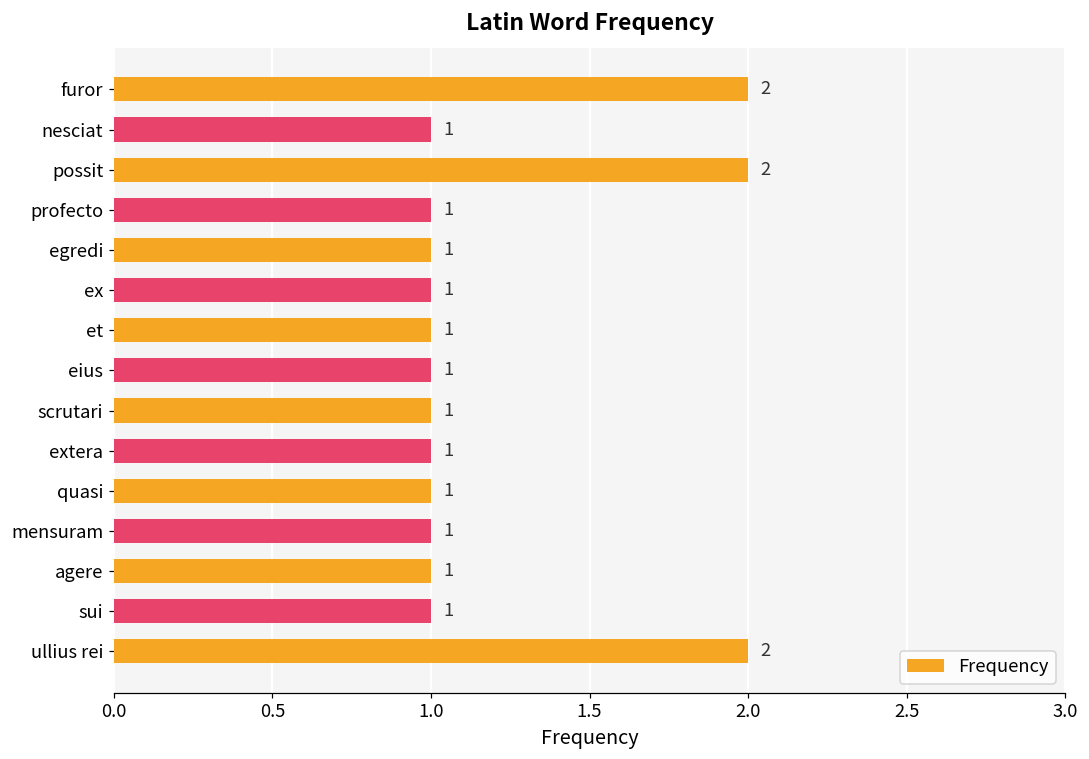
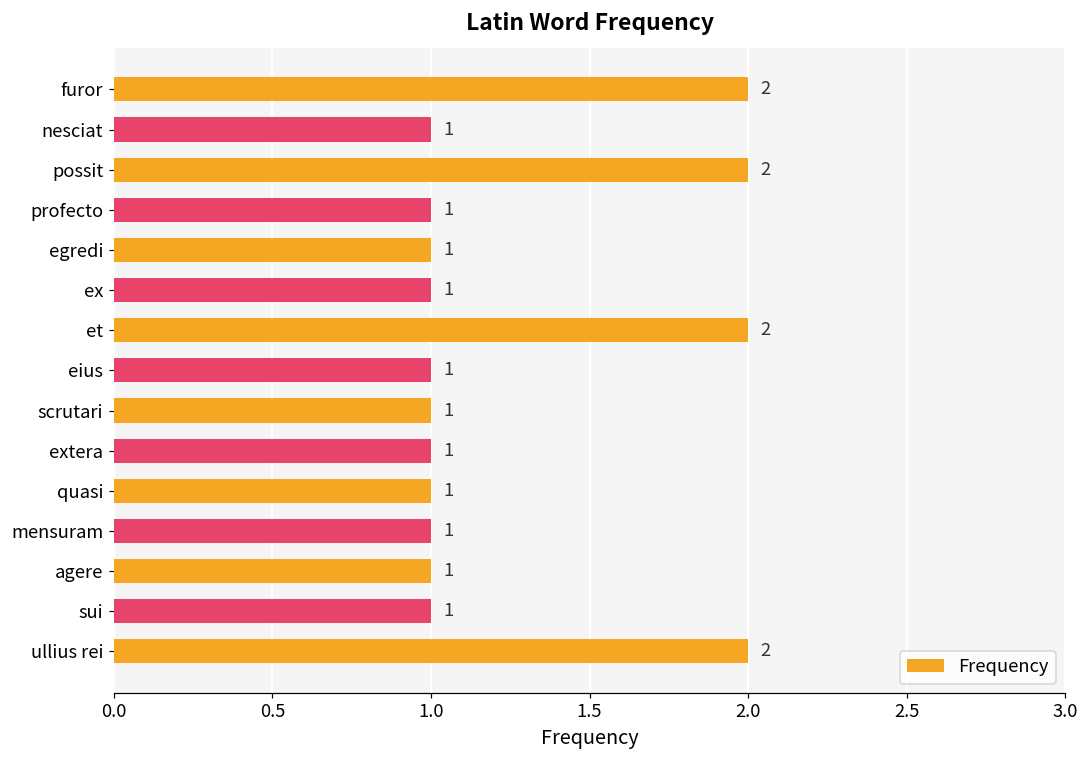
et: 1 -> 2
